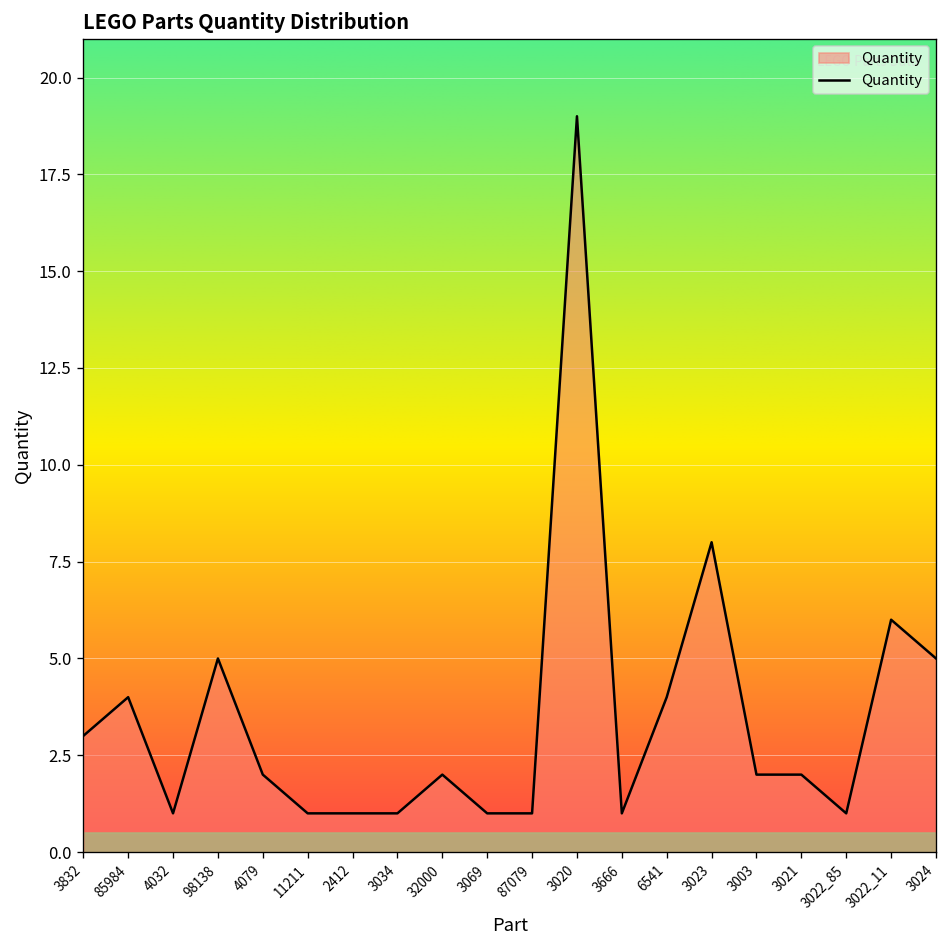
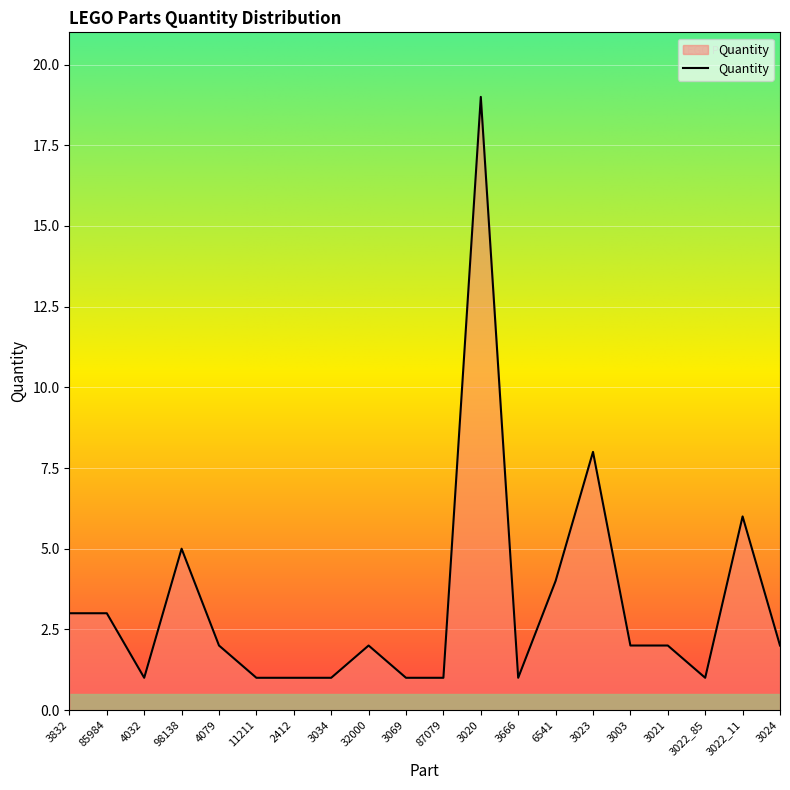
85984: 4 -> 3
3024: 5 -> 2
